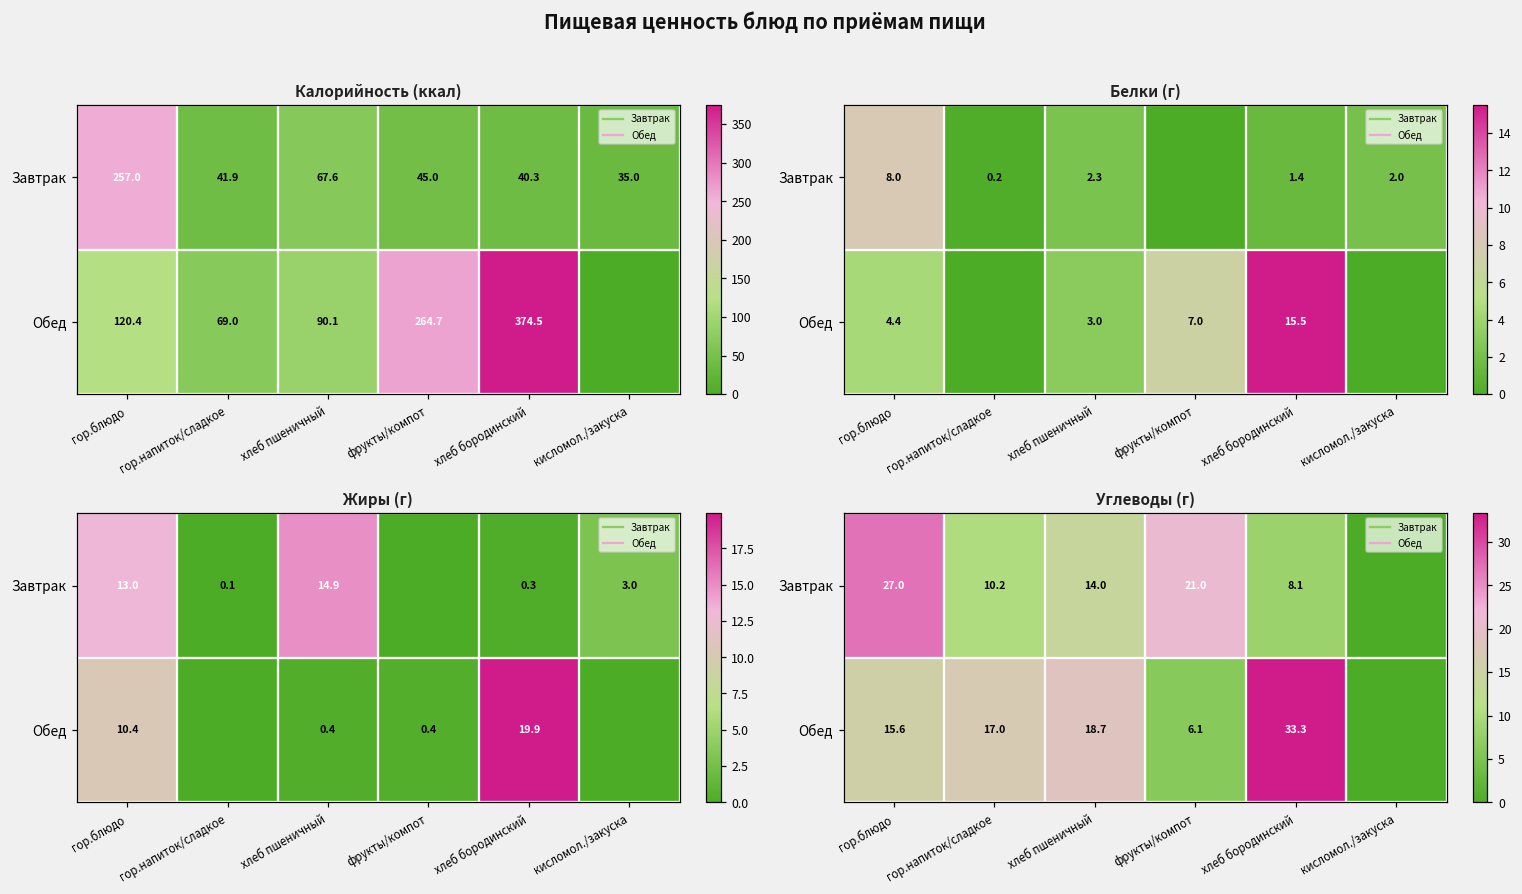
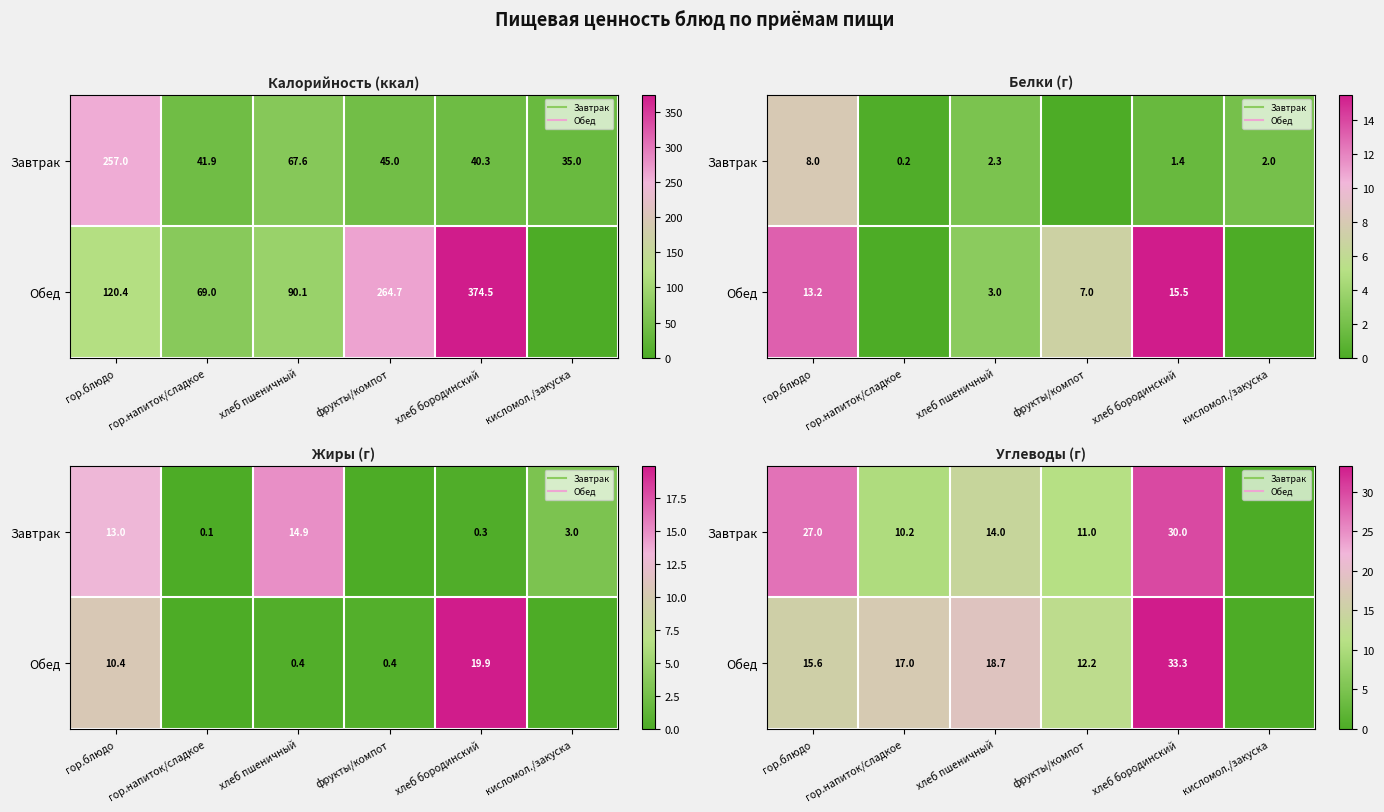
Белки (г), Обед, гор.блюдо: 4.4 -> 13.2
Углеводы (г), Завтрак, фрукты/компот: 21.0 -> 11.0
Углеводы (г), Завтрак, хлеб бородинский: 8.1 -> 30.0
Углеводы (г), Обед, фрукты/компот: 6.1 -> 12.2
